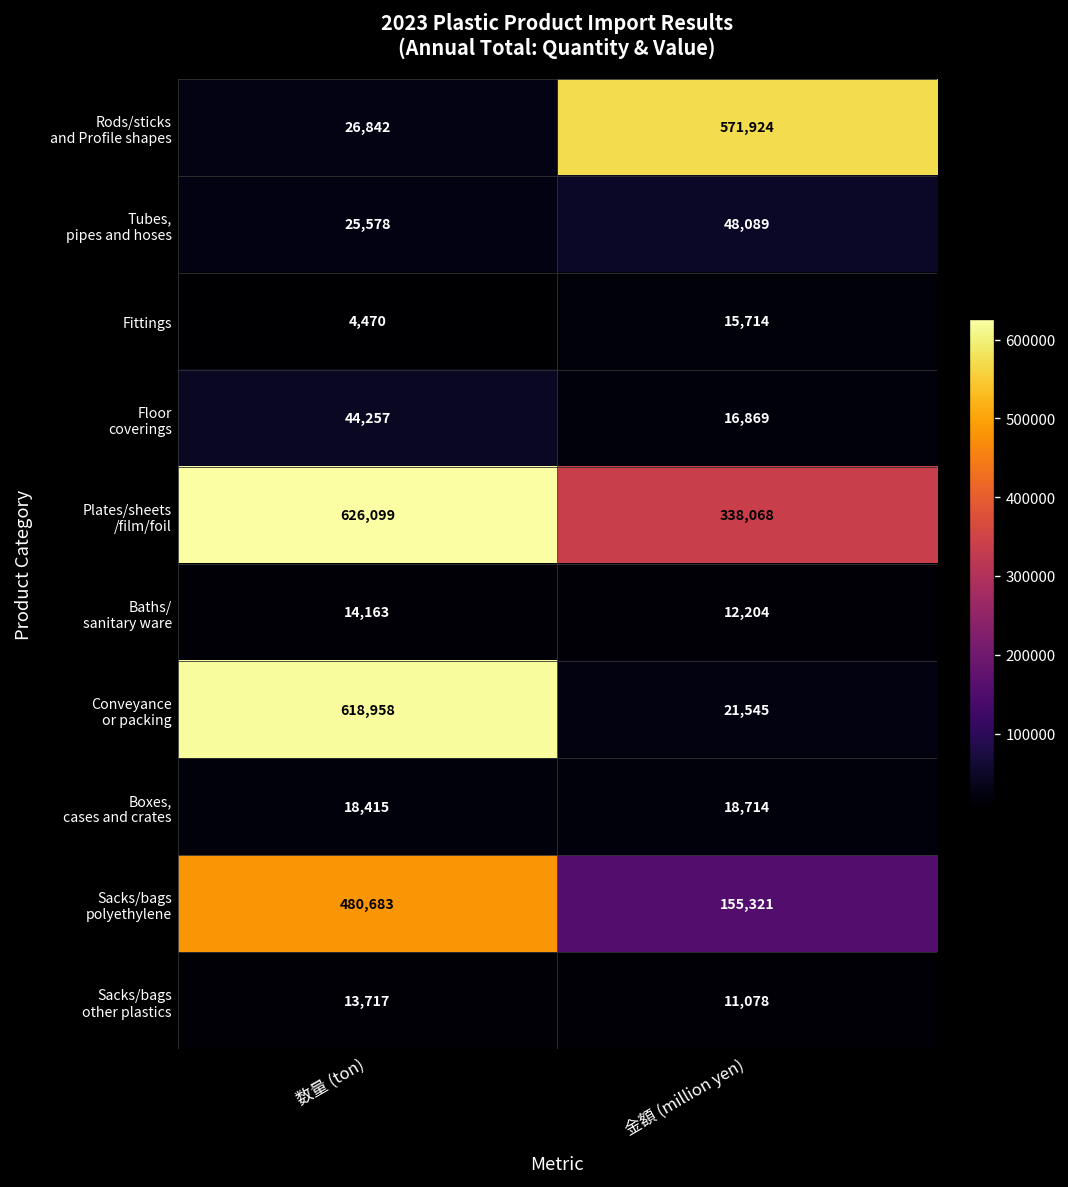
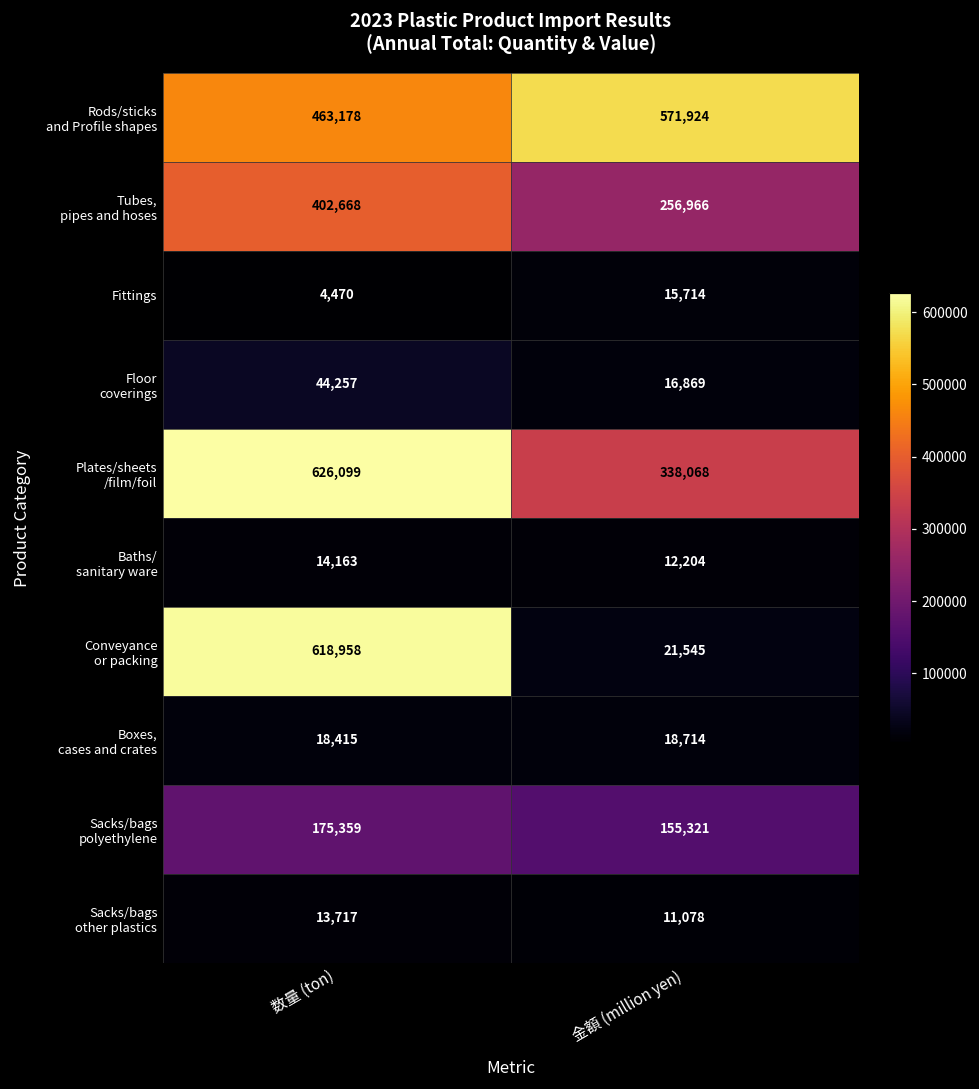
Rods/sticks and Profile shapes, 数量 (ton): 26,842 -> 463,178
Tubes, pipes and hoses, 数量 (ton): 25,578 -> 402,668
Tubes, pipes and hoses, 金額 (million yen): 48,089 -> 256,966
Sacks/bags polyethylene, 数量 (ton): 480,683 -> 175,359
